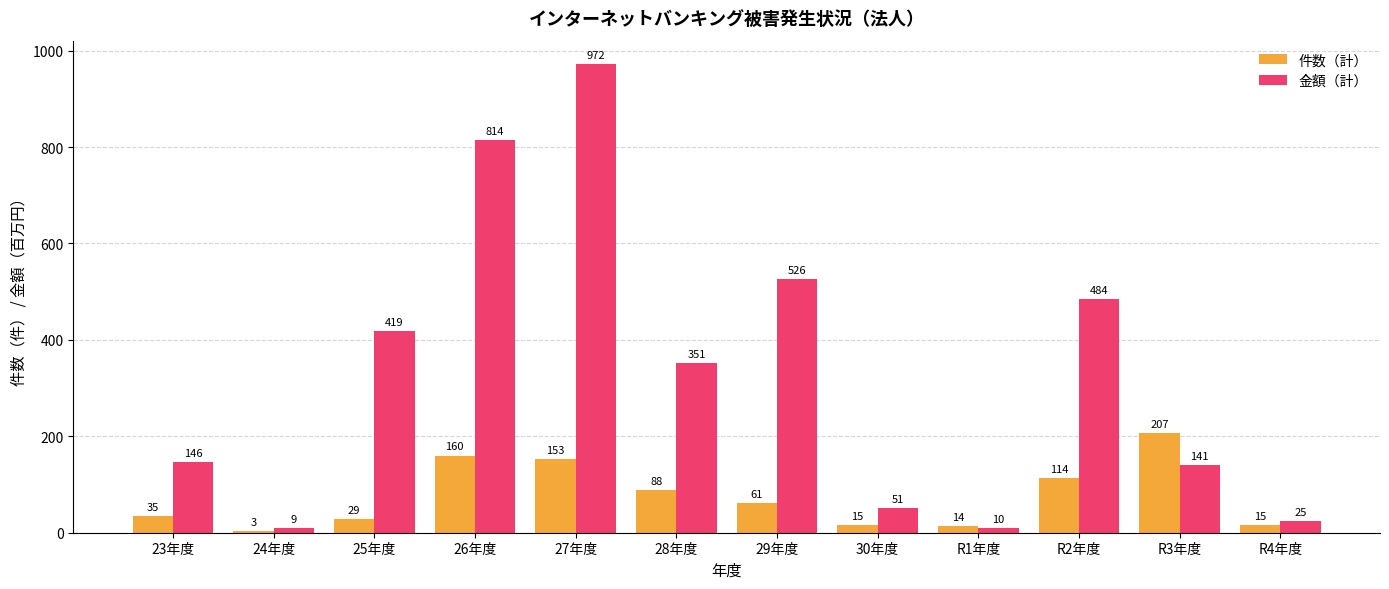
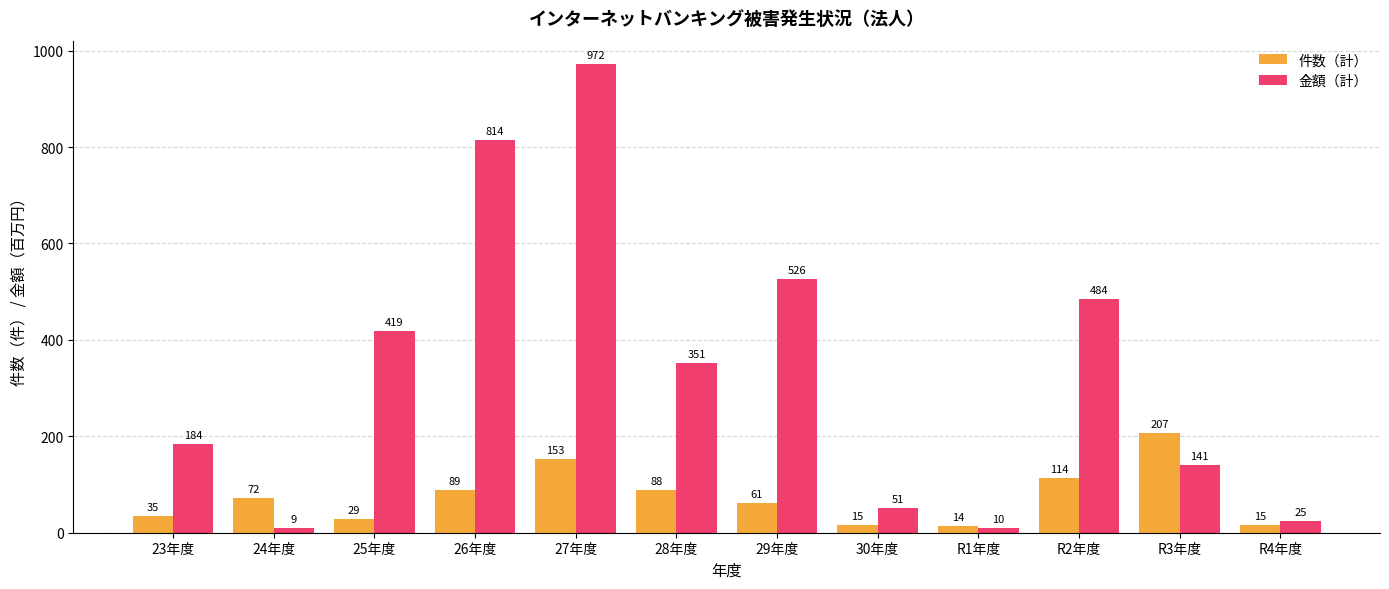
金額（計）, 23年度: 146 -> 184
件数（計）, 24年度: 3 -> 72
件数（計）, 26年度: 160 -> 89
